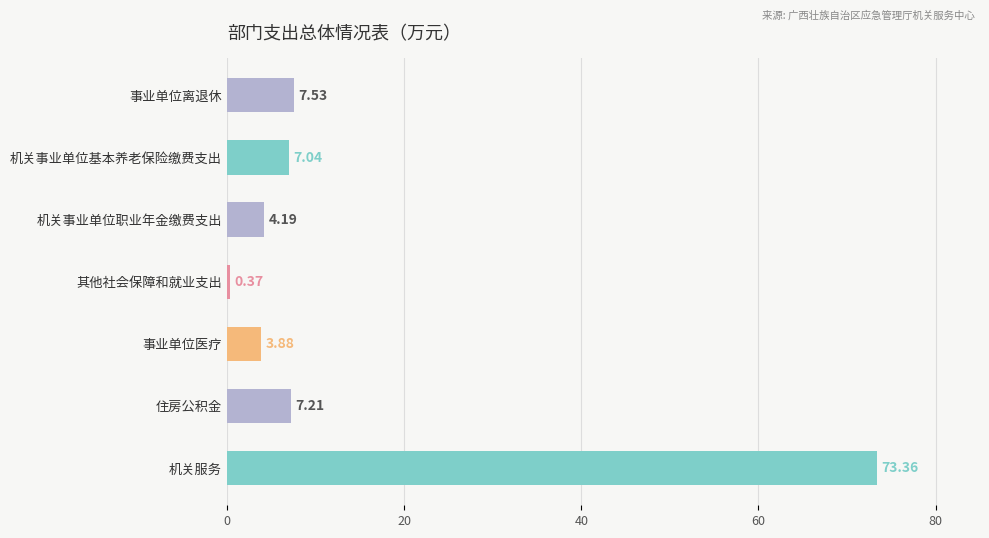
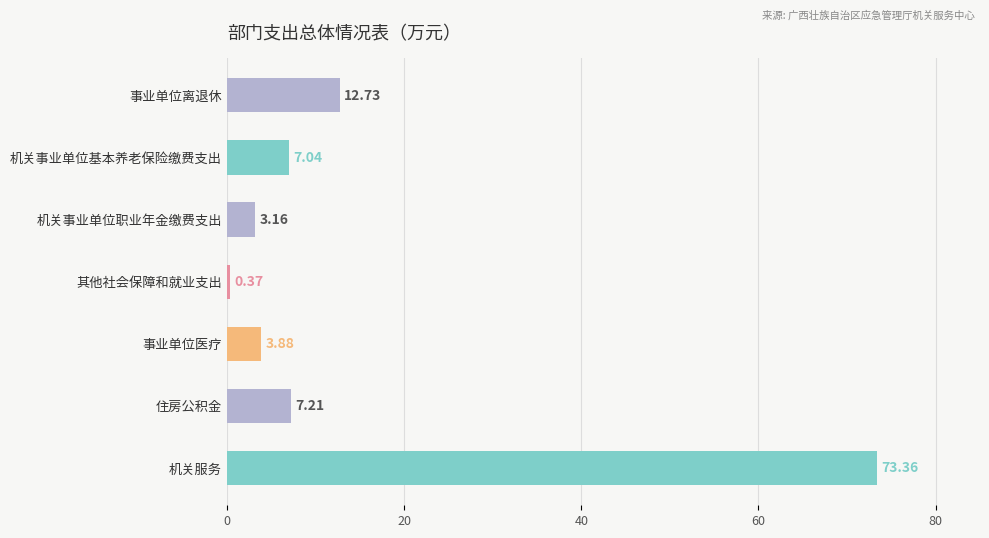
事业单位离退休: 7.53 -> 12.73
机关事业单位职业年金缴费支出: 4.19 -> 3.16
